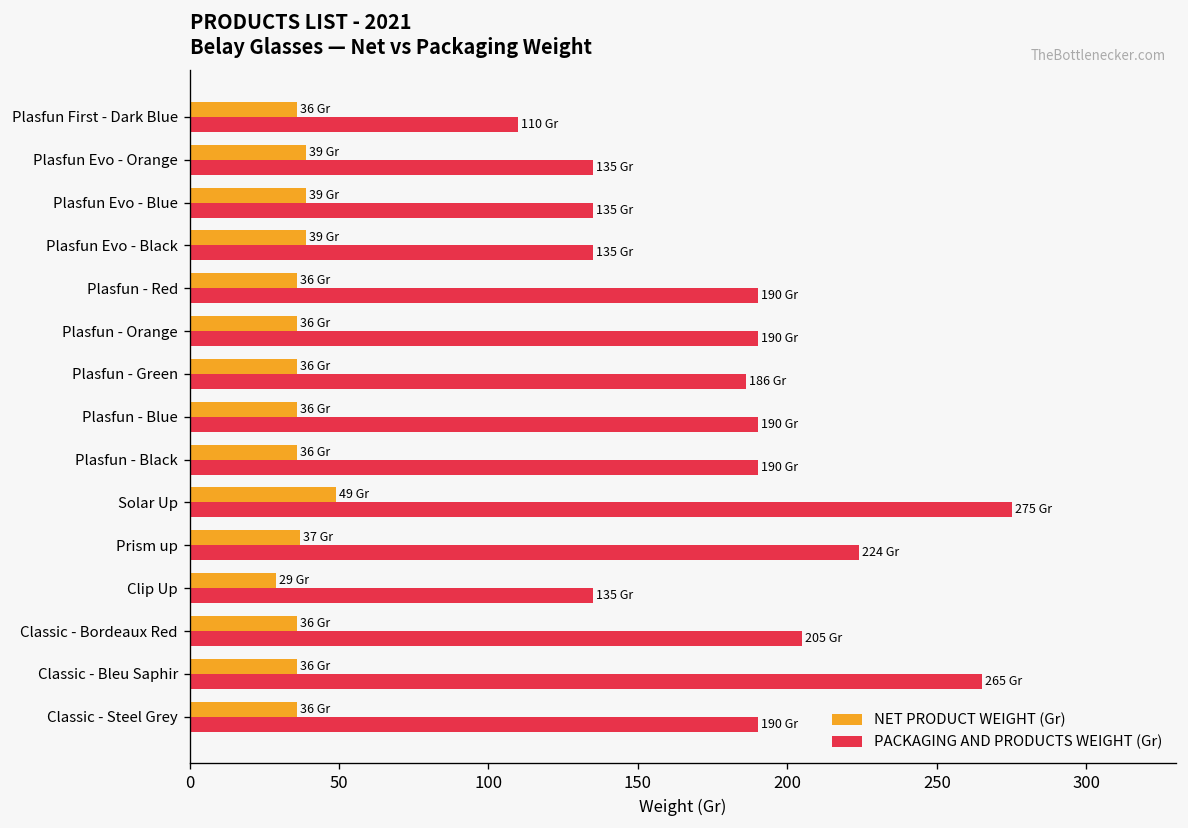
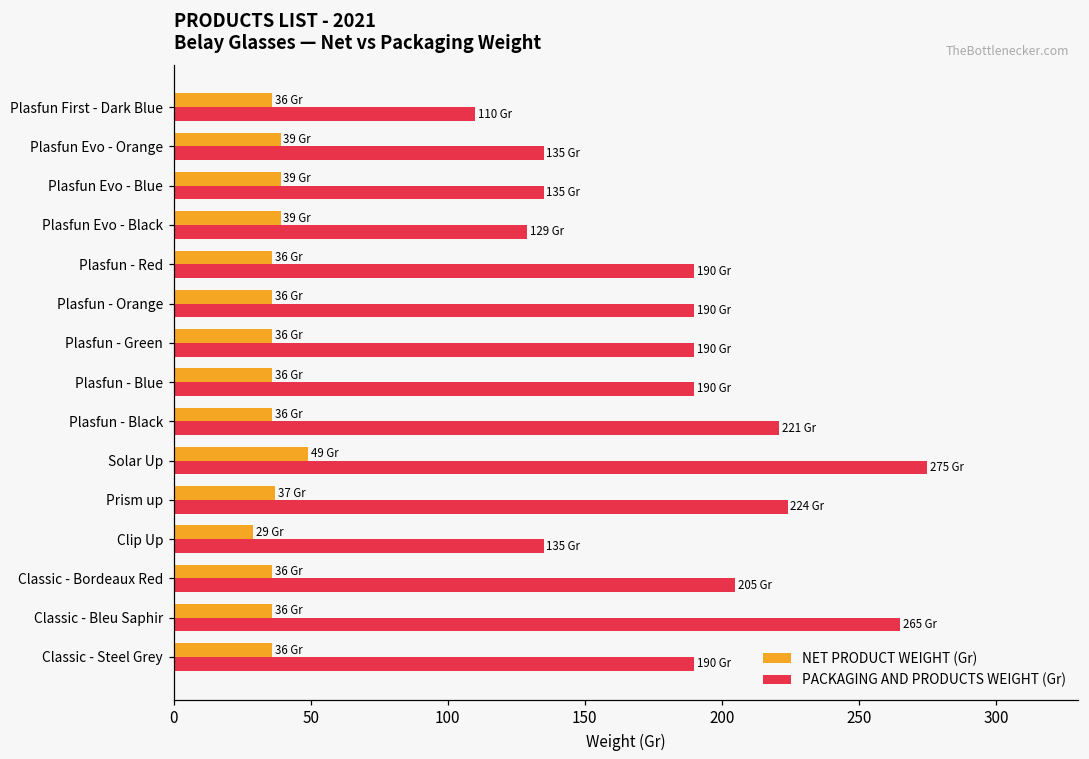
PACKAGING AND PRODUCTS WEIGHT (Gr), Plasfun Evo - Black: 135 -> 129
PACKAGING AND PRODUCTS WEIGHT (Gr), Plasfun - Green: 186 -> 190
PACKAGING AND PRODUCTS WEIGHT (Gr), Plasfun - Black: 190 -> 221
